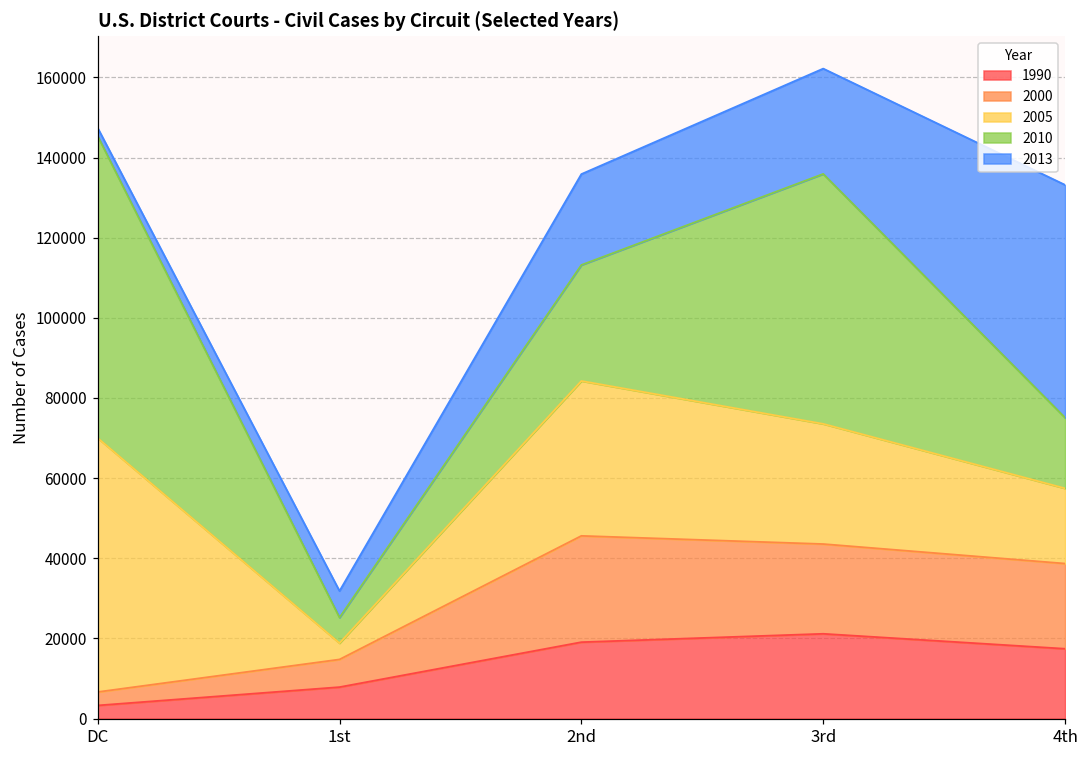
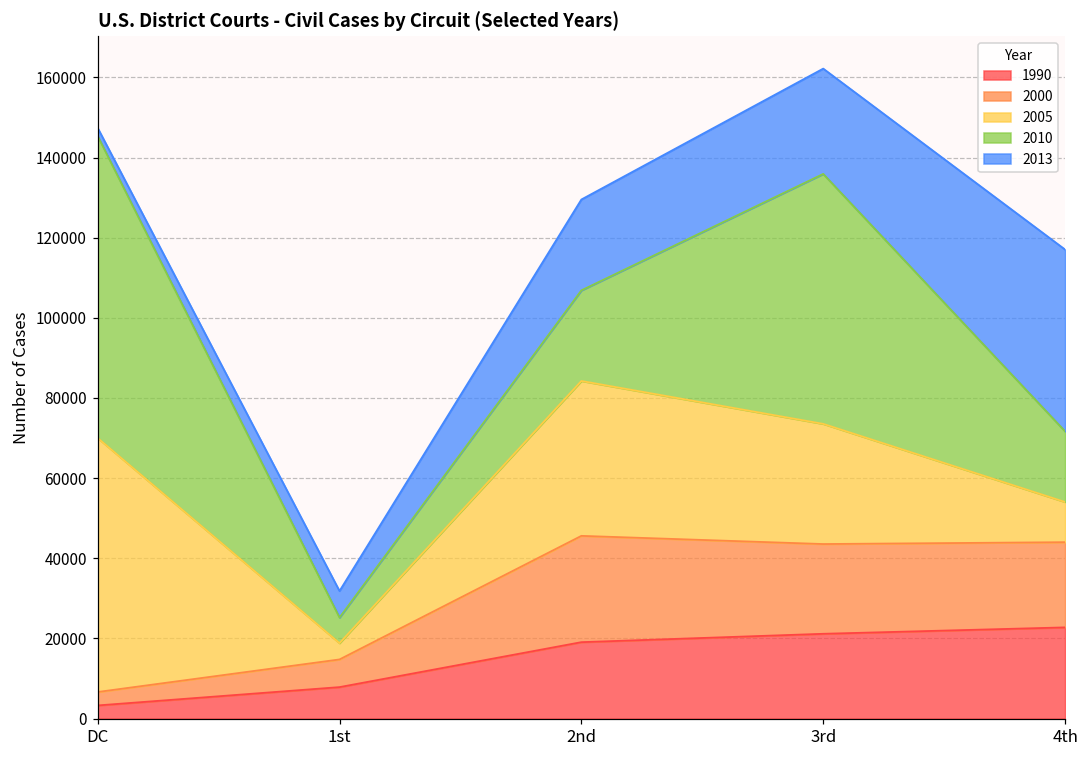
2010, 2nd: 29000 -> 23000
1990, 4th: 17000 -> 23000
2005, 4th: 19000 -> 10000
2013, 4th: 58000 -> 45000
